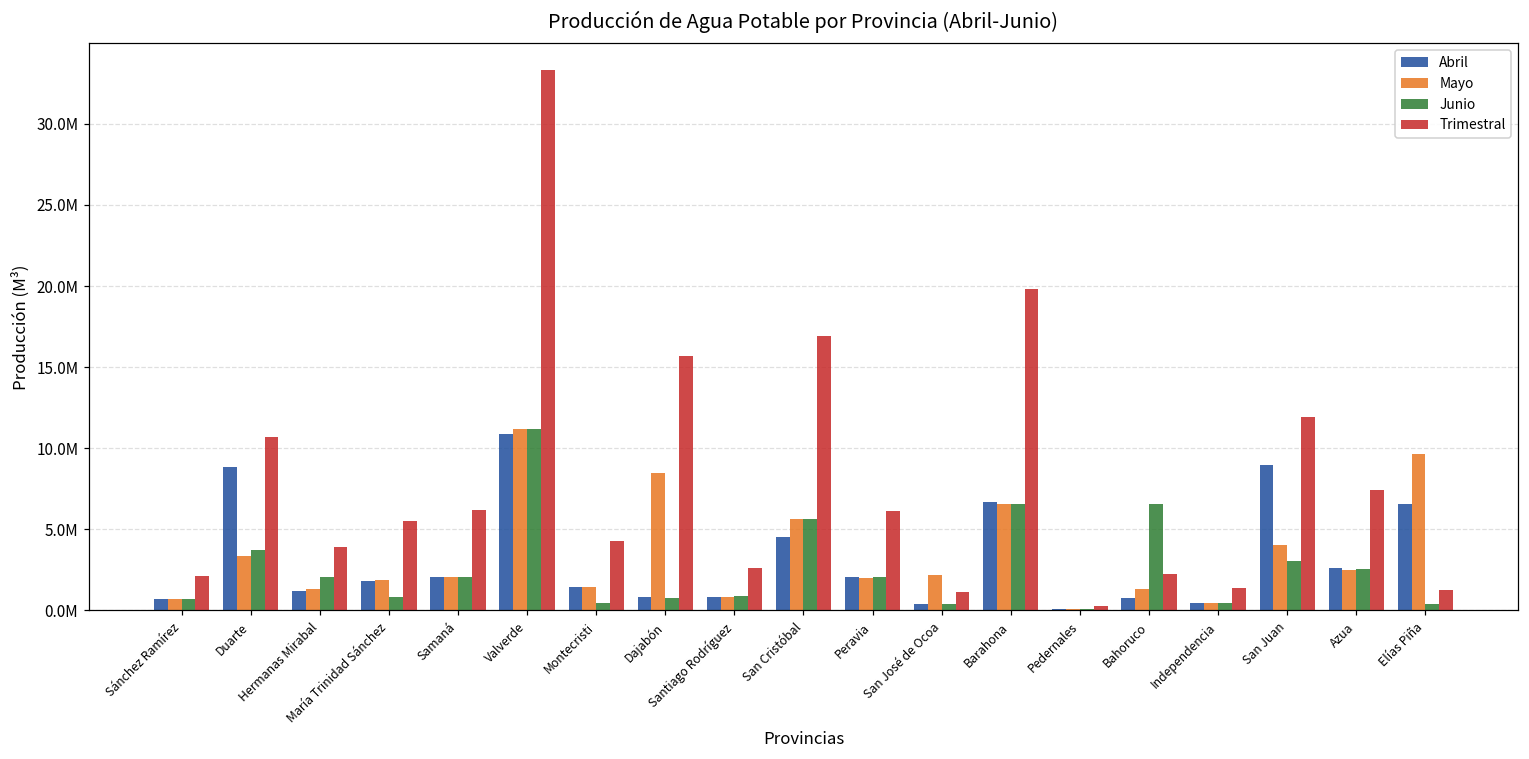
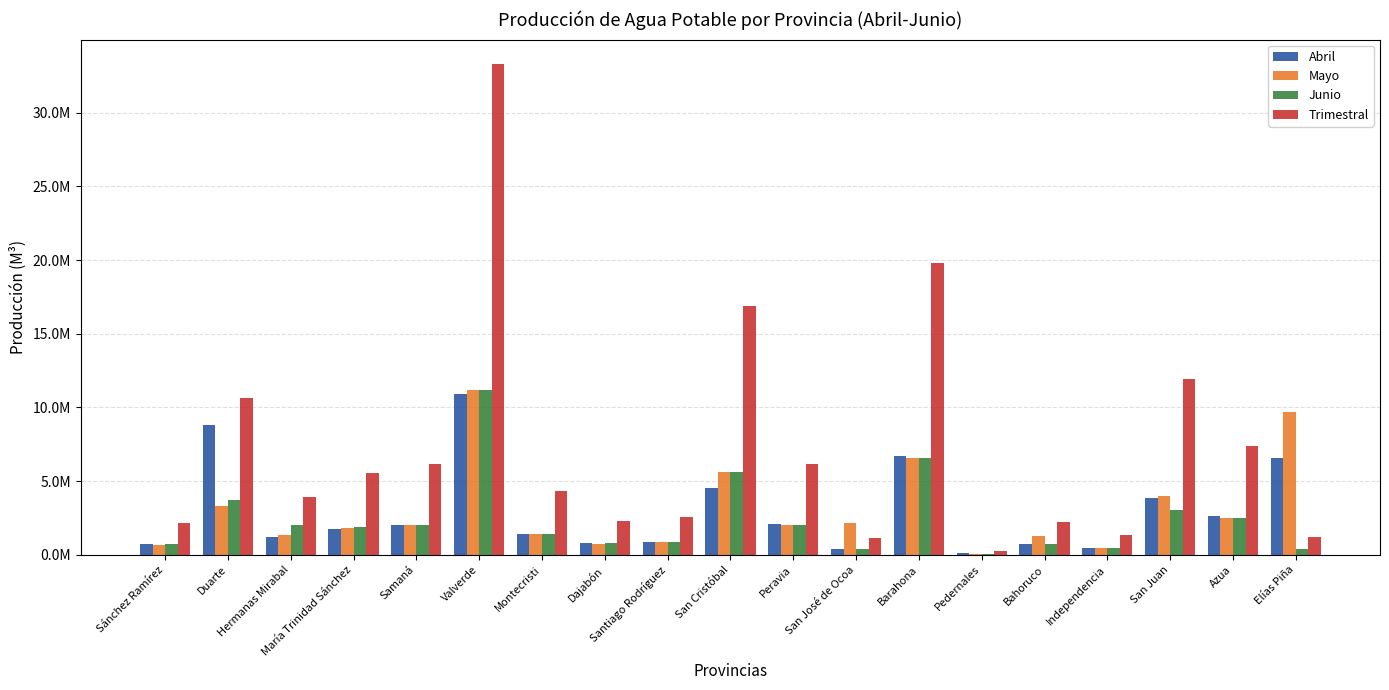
Junio, María Trinidad Sánchez: 900000 -> 1900000
Junio, Montecristi: 500000 -> 1400000
Mayo, Dajabón: 8500000 -> 700000
Trimestral, Dajabón: 15700000 -> 2300000
Junio, Bahoruco: 6600000 -> 700000
Abril, San Juan: 8900000 -> 3900000
